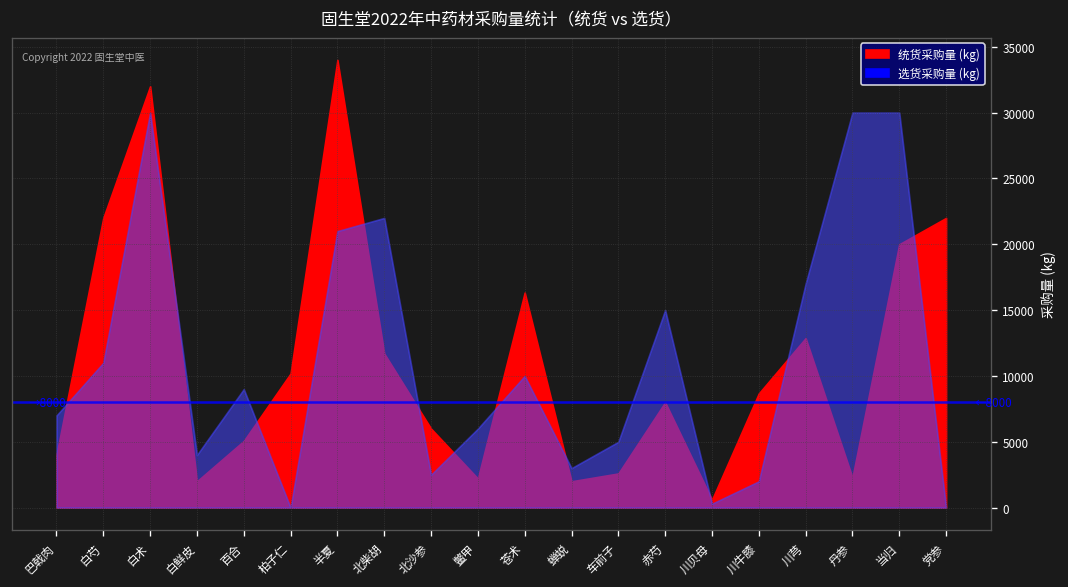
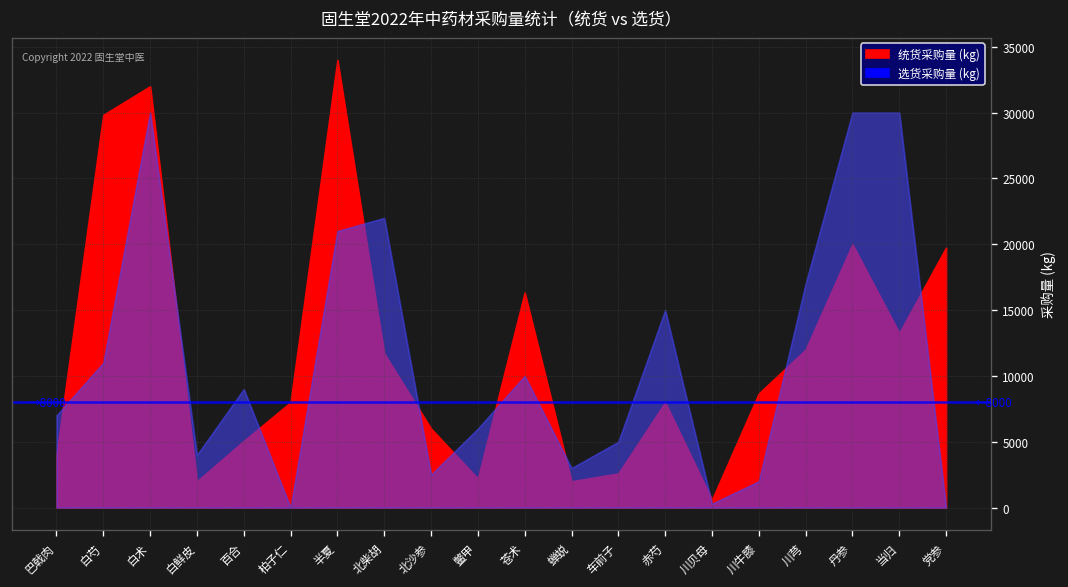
统货采购量 (kg), 白芍: 22000 -> 29800
统货采购量 (kg), 柏子仁: 10200 -> 8000
统货采购量 (kg), 川芎: 12900 -> 12000
统货采购量 (kg), 丹参: 2300 -> 20000
统货采购量 (kg), 当归: 20000 -> 13300
统货采购量 (kg), 党参: 22000 -> 19700
